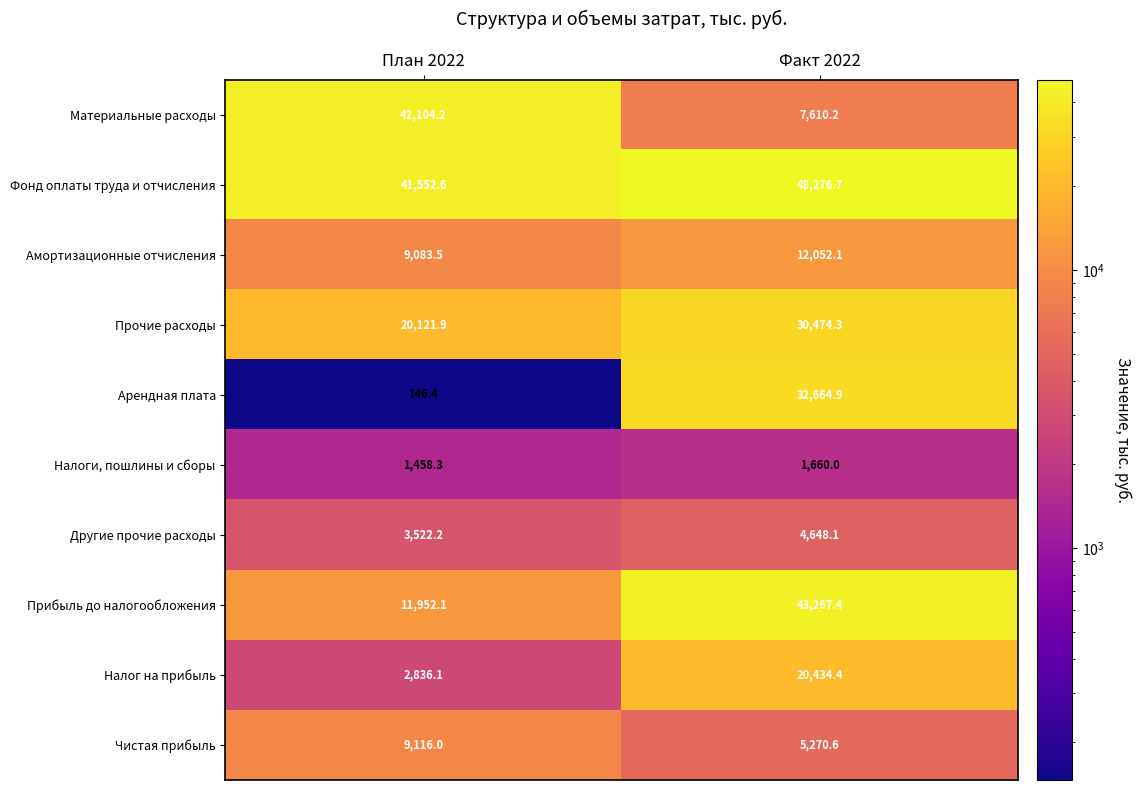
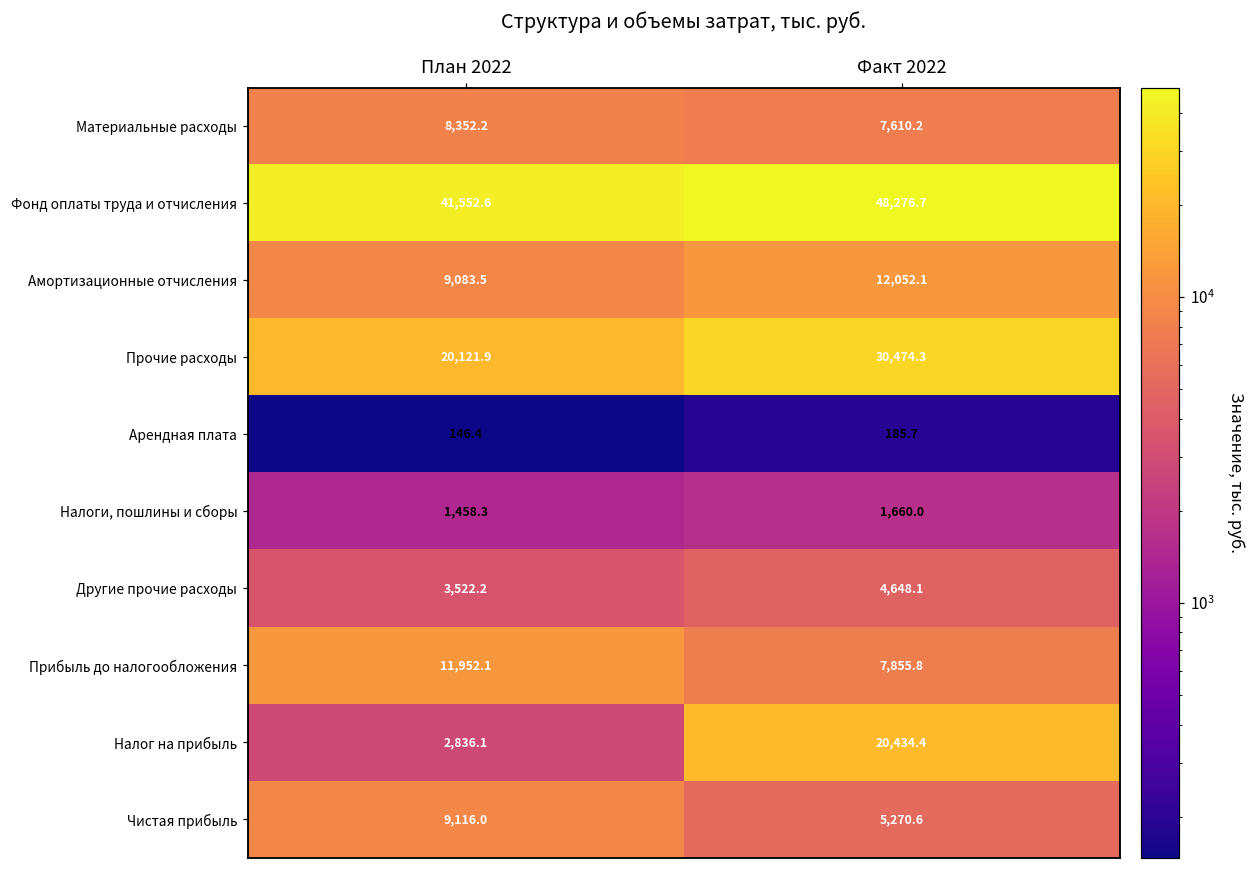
Материальные расходы, План 2022: 42,104.2 -> 8,352.2
Арендная плата, Факт 2022: 32,664.9 -> 185.7
Прибыль до налогообложения, Факт 2022: 43,267.4 -> 7,855.8
